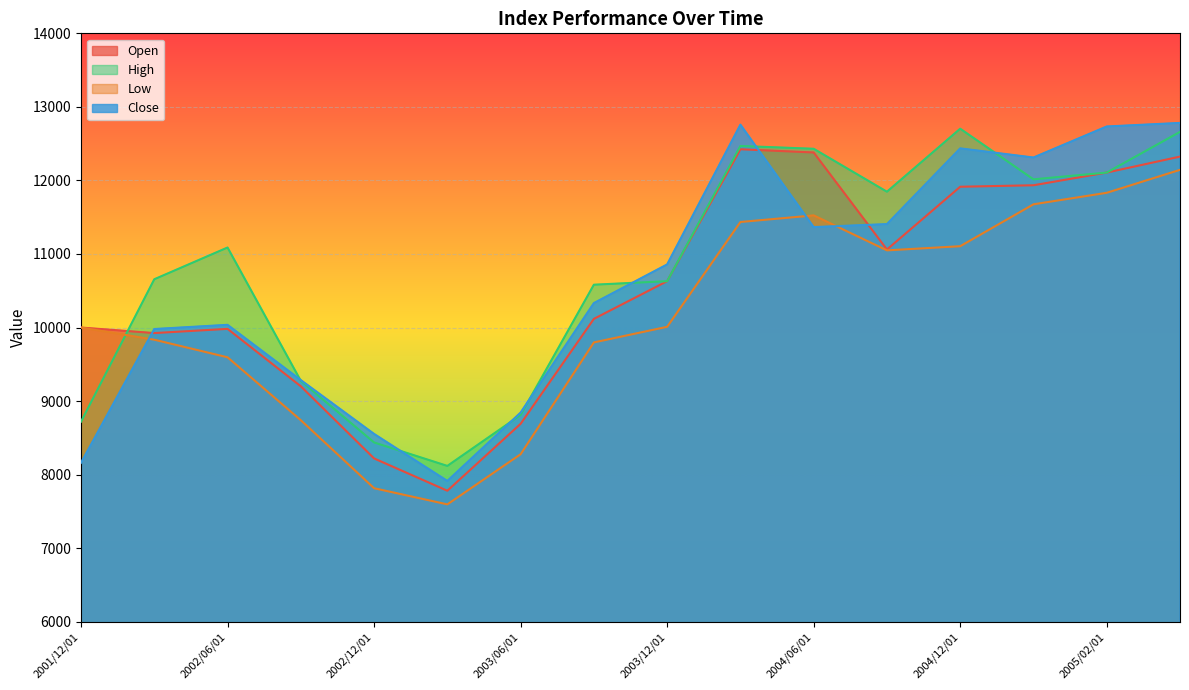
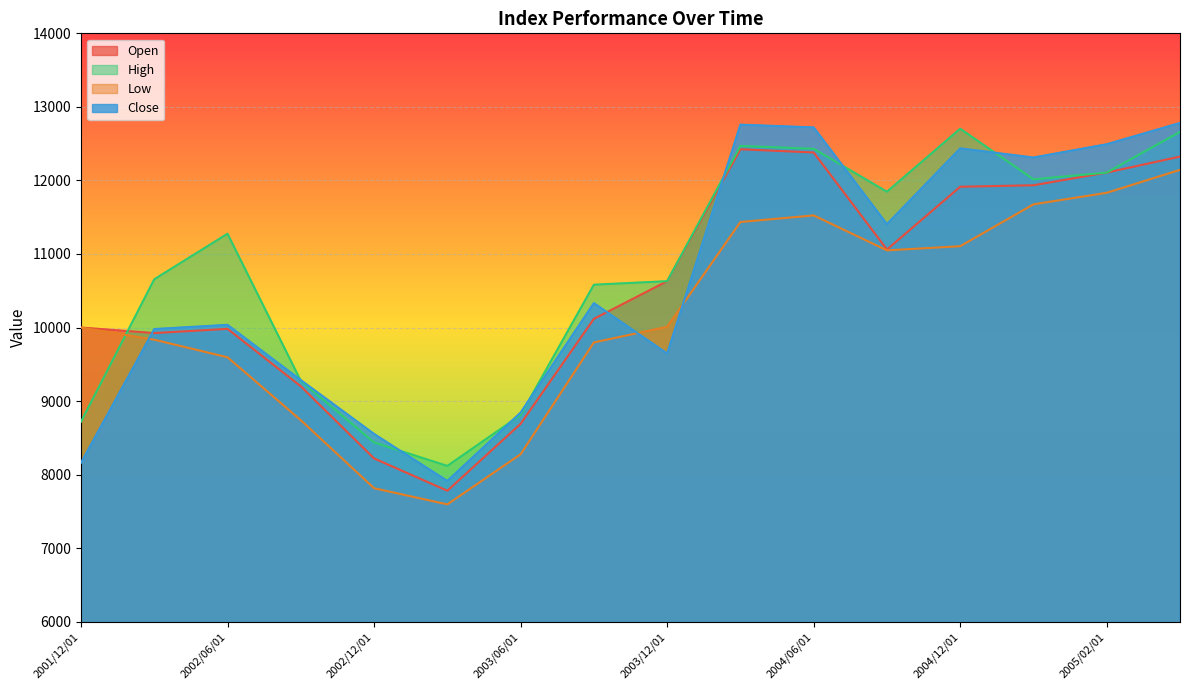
High, 2002/06/01: 11100 -> 11300
Close, 2003/12/01: 10900 -> 9600
Close, 2004/06/01: 11400 -> 12700
Close, 2005/02/01: 12700 -> 12500
